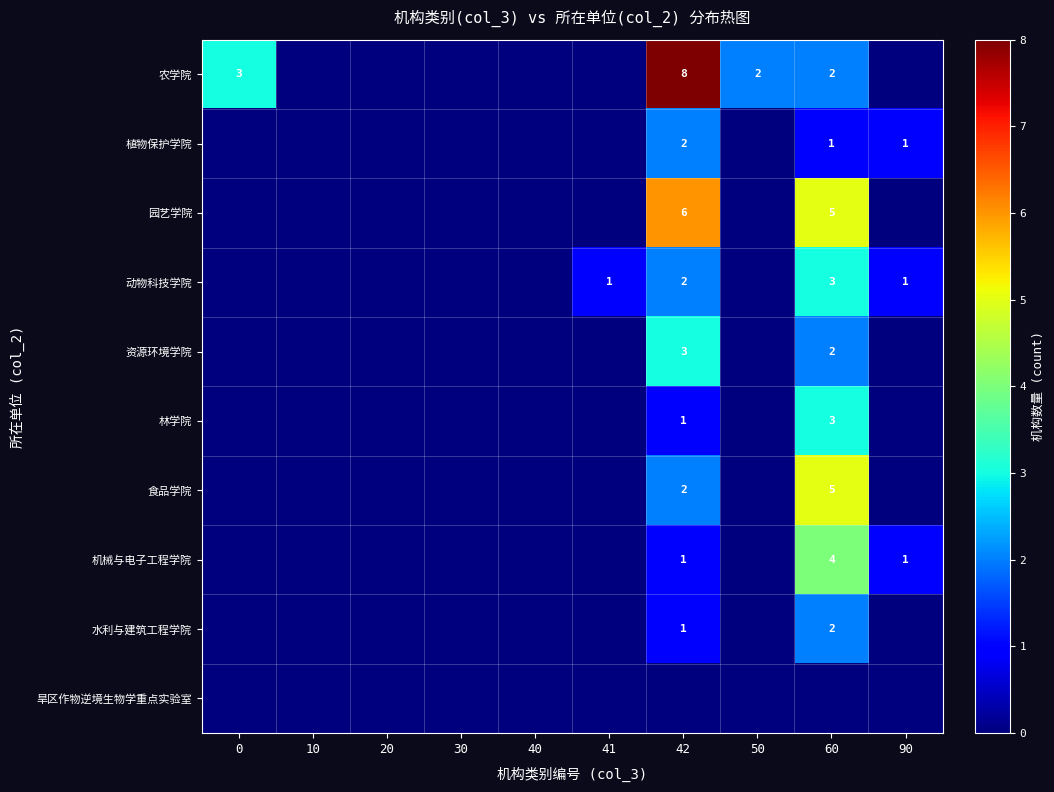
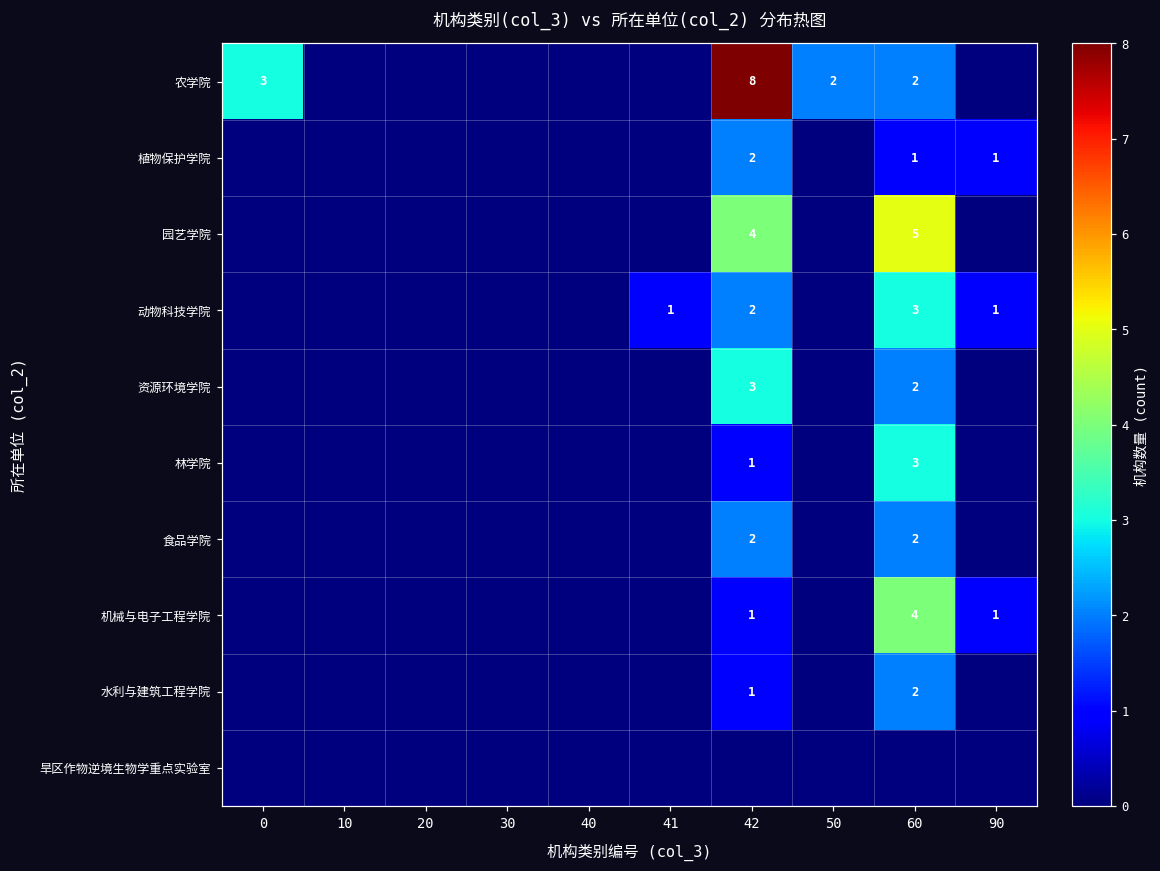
园艺学院, 42: 6 -> 4
食品学院, 60: 5 -> 2
